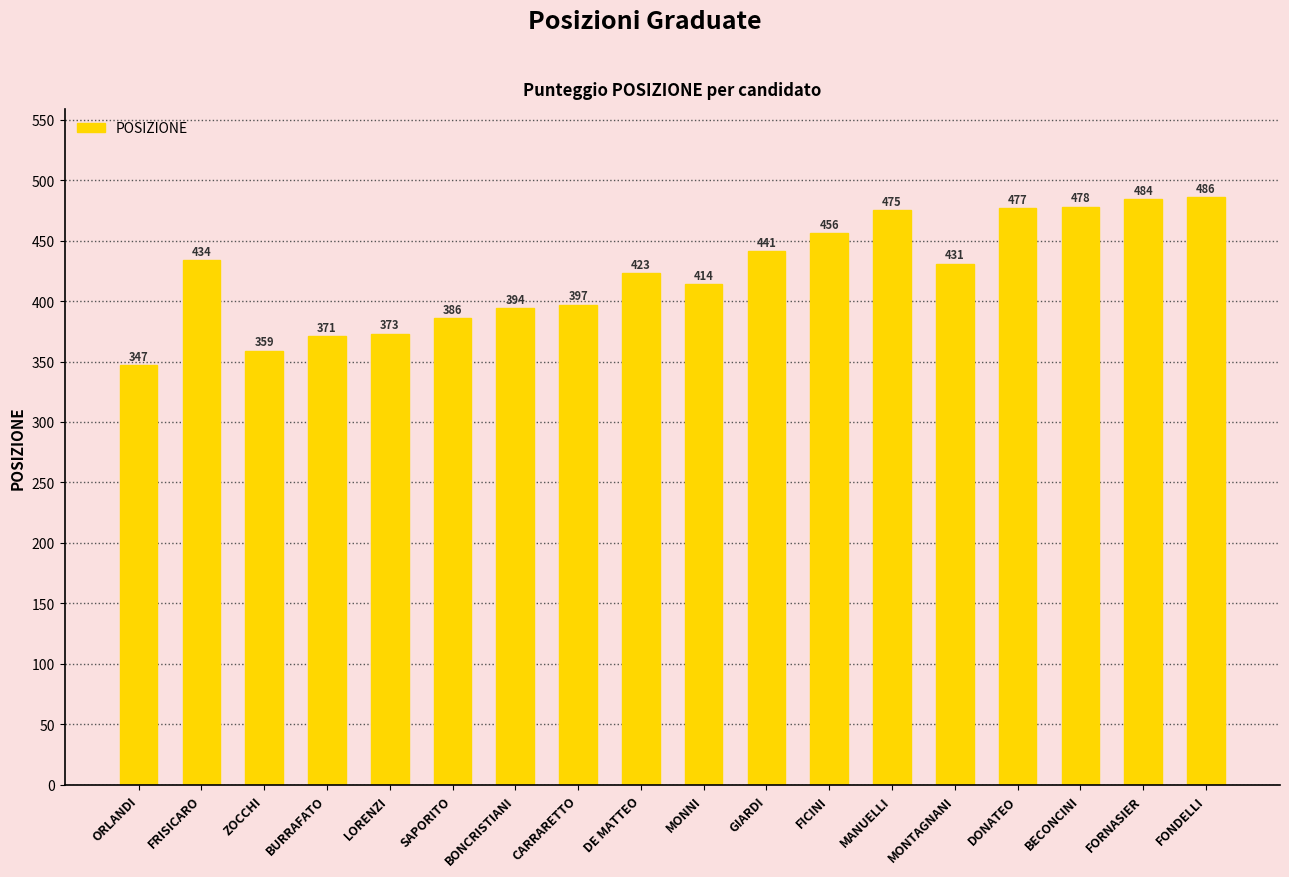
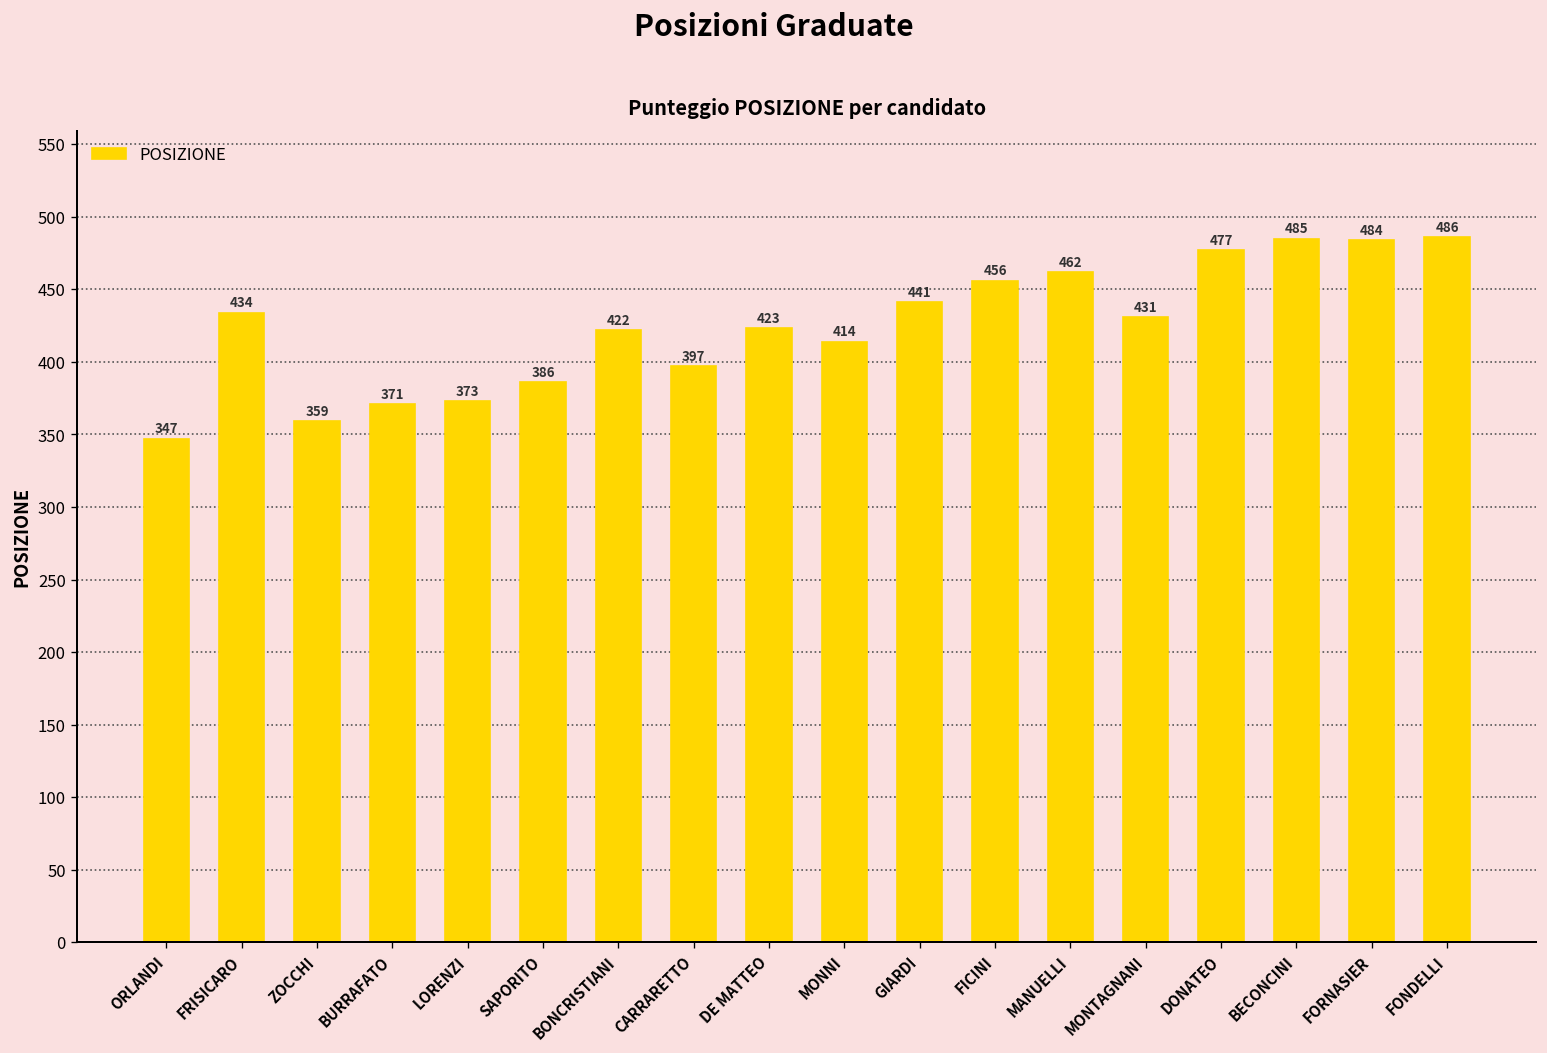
BONCRISTIANI: 394 -> 422
MANUELLI: 475 -> 462
BECONCINI: 478 -> 485
